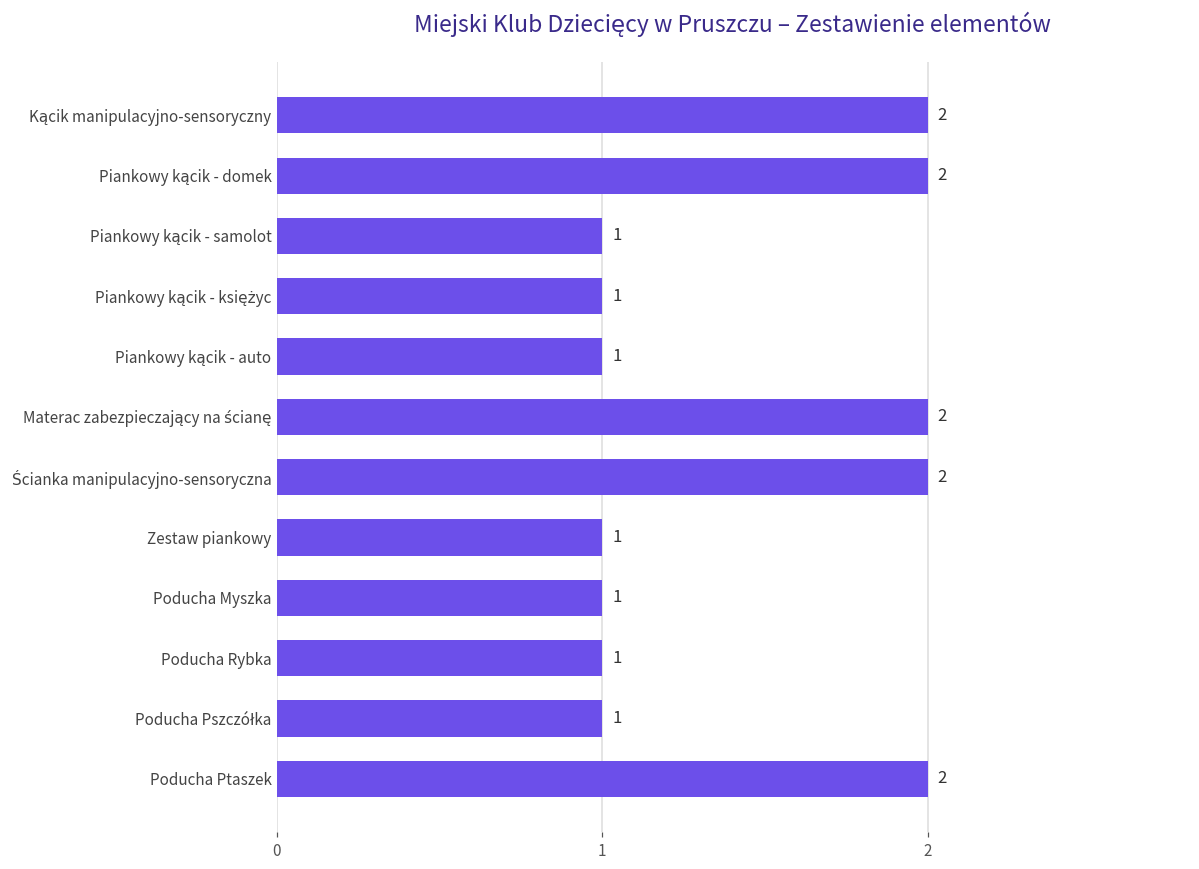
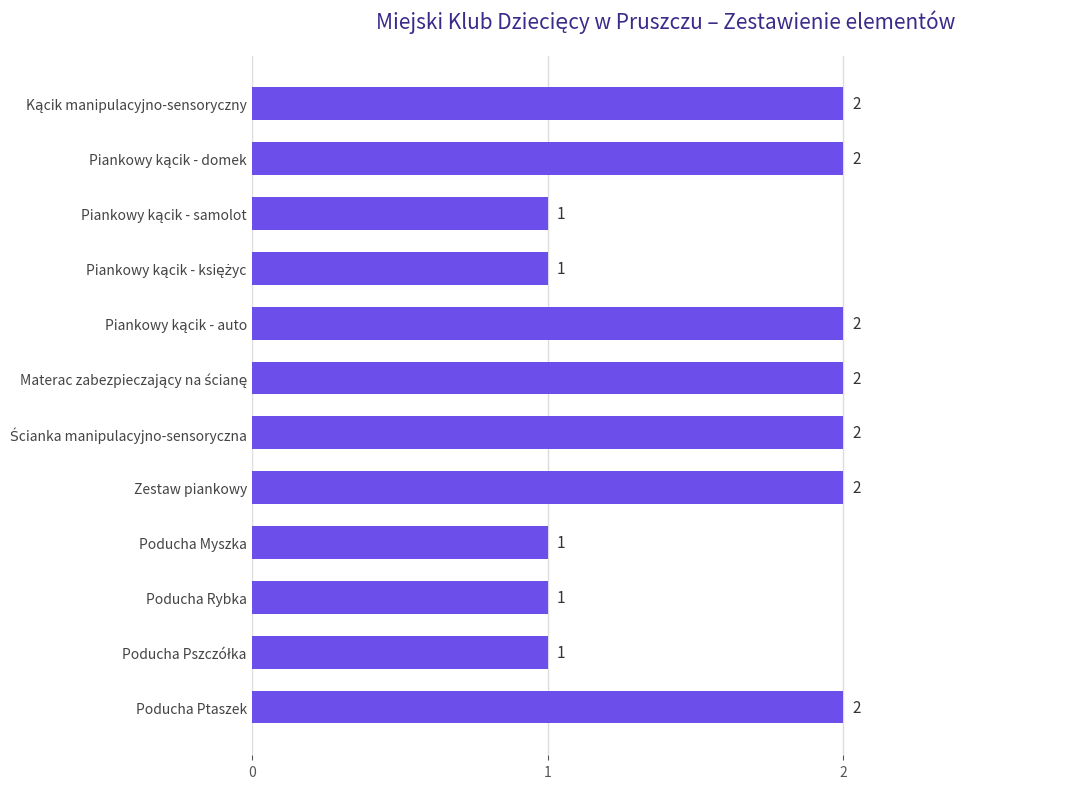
Piankowy kącik - auto: 1 -> 2
Zestaw piankowy: 1 -> 2
